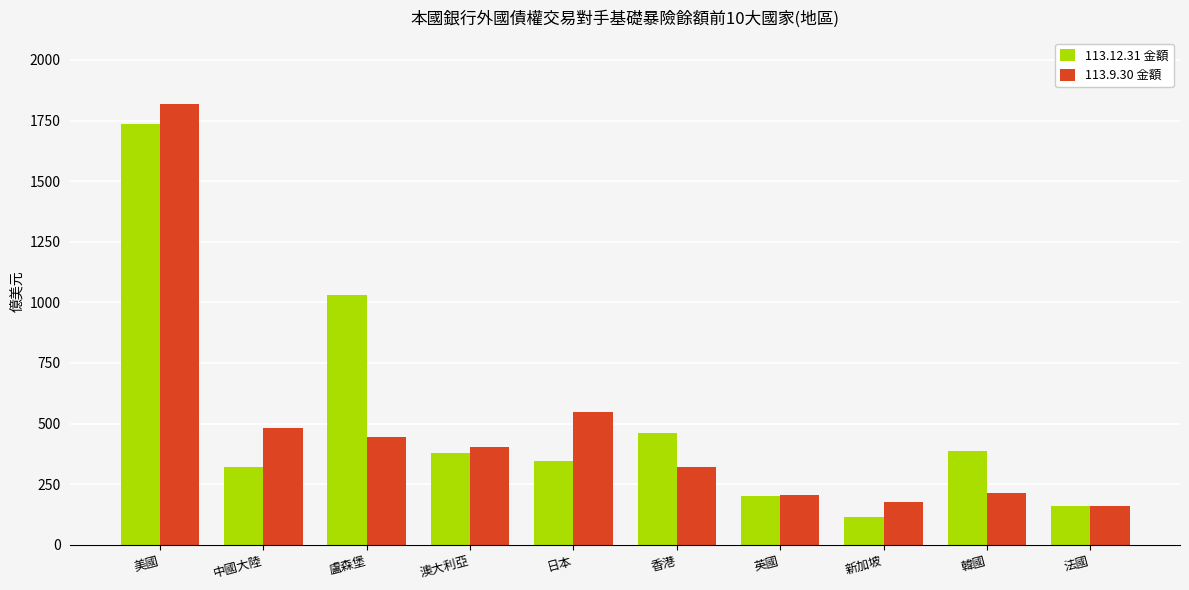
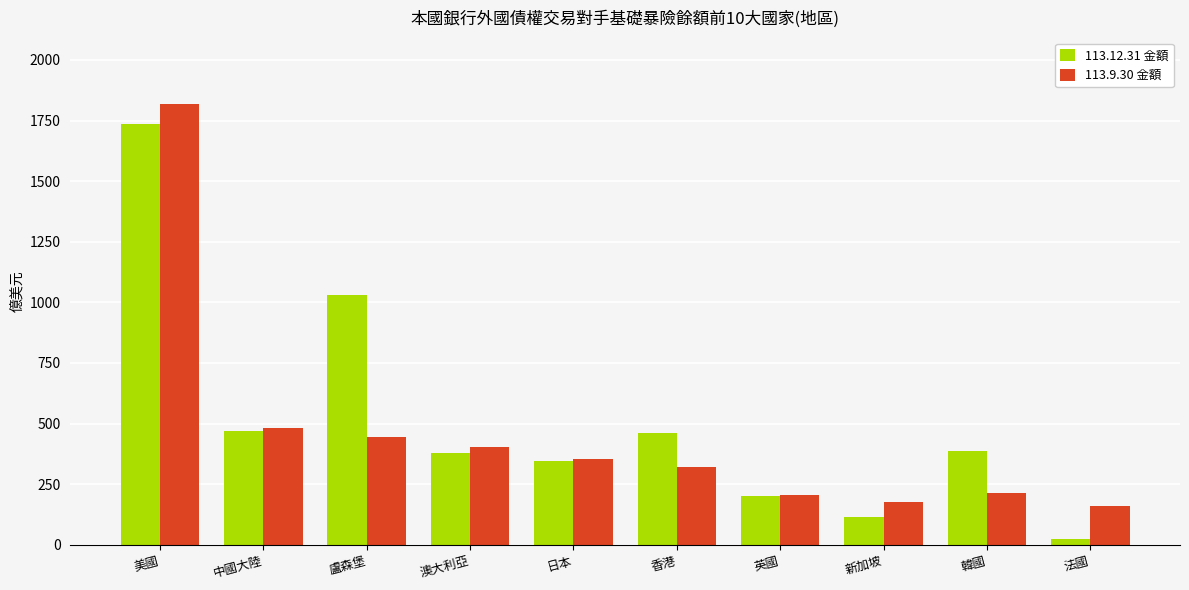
113.12.31 金額, 中國大陸: 320 -> 470
113.9.30 金額, 日本: 550 -> 360
113.12.31 金額, 法國: 160 -> 20
